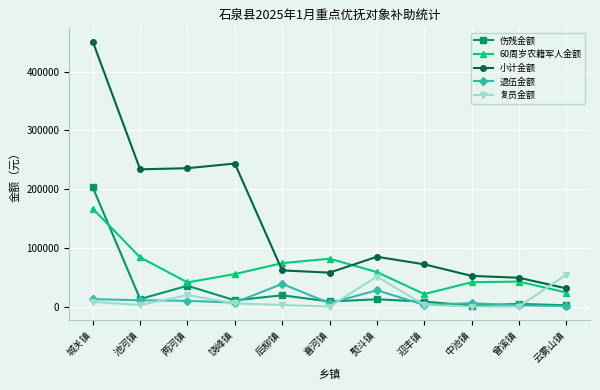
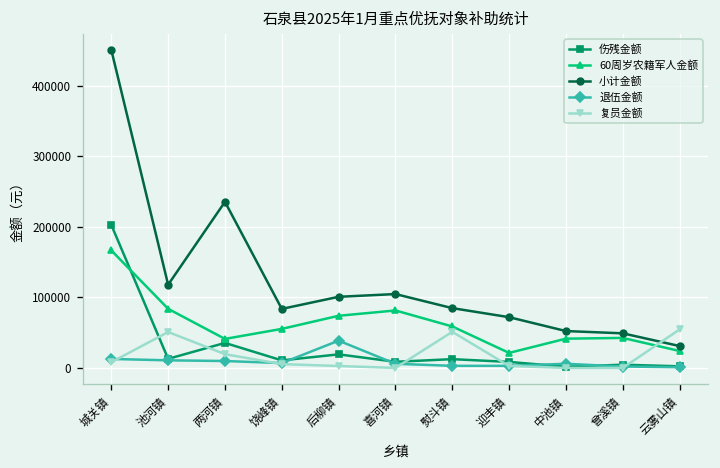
小计金额, 池河镇: 230000 -> 120000
复员金额, 池河镇: 0 -> 50000
小计金额, 饶峰镇: 240000 -> 80000
小计金额, 后柳镇: 60000 -> 100000
小计金额, 喜河镇: 60000 -> 100000
退伍金额, 熨斗镇: 30000 -> 0
